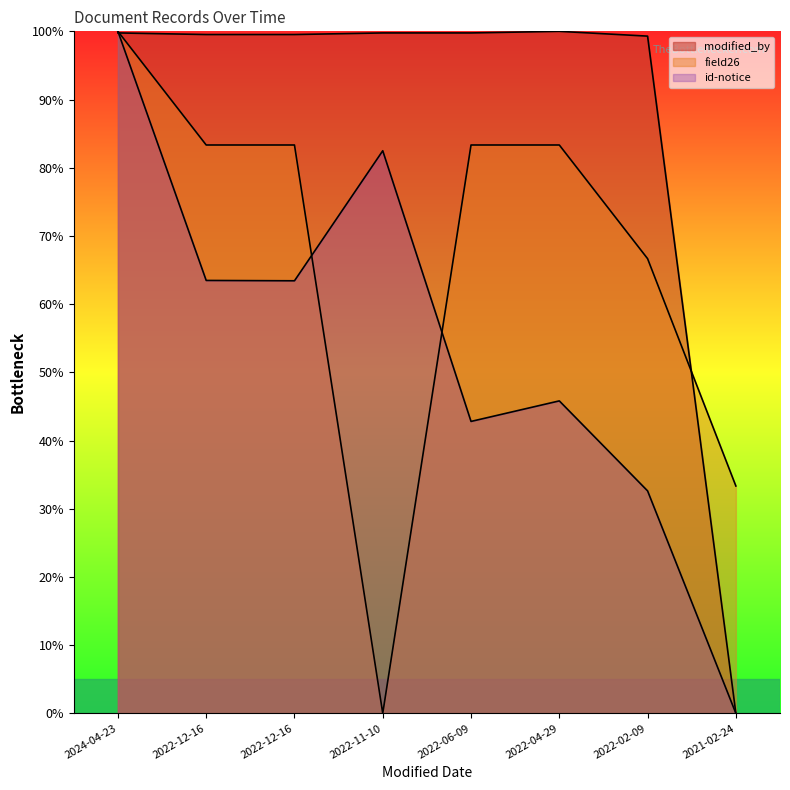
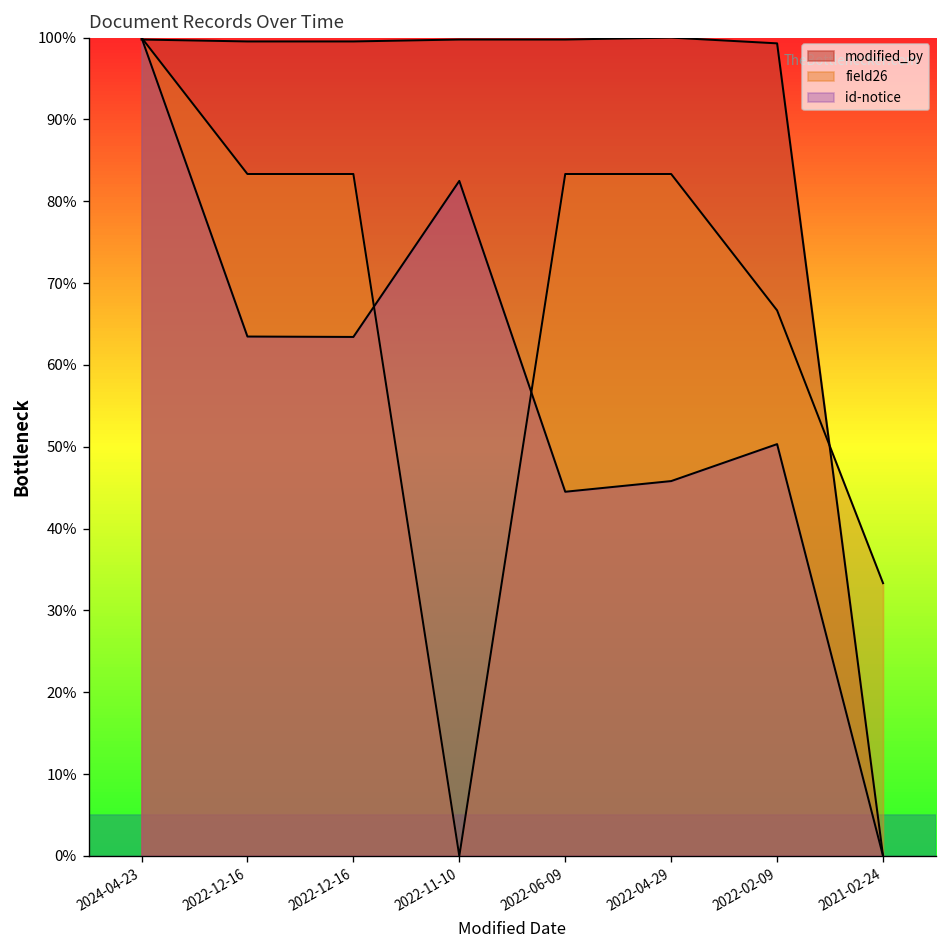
id-notice, 2022-06-09: 43% -> 45%
id-notice, 2022-02-09: 33% -> 50%
